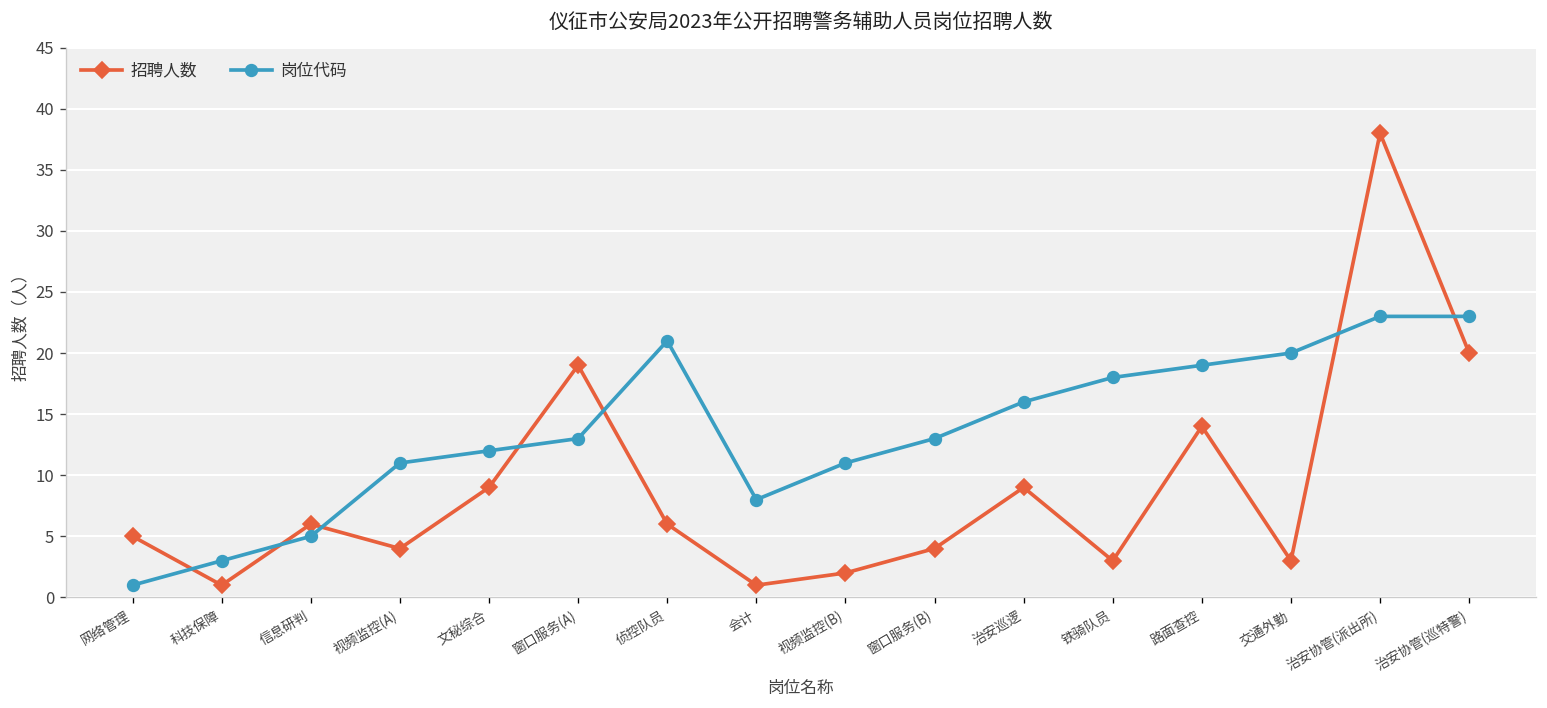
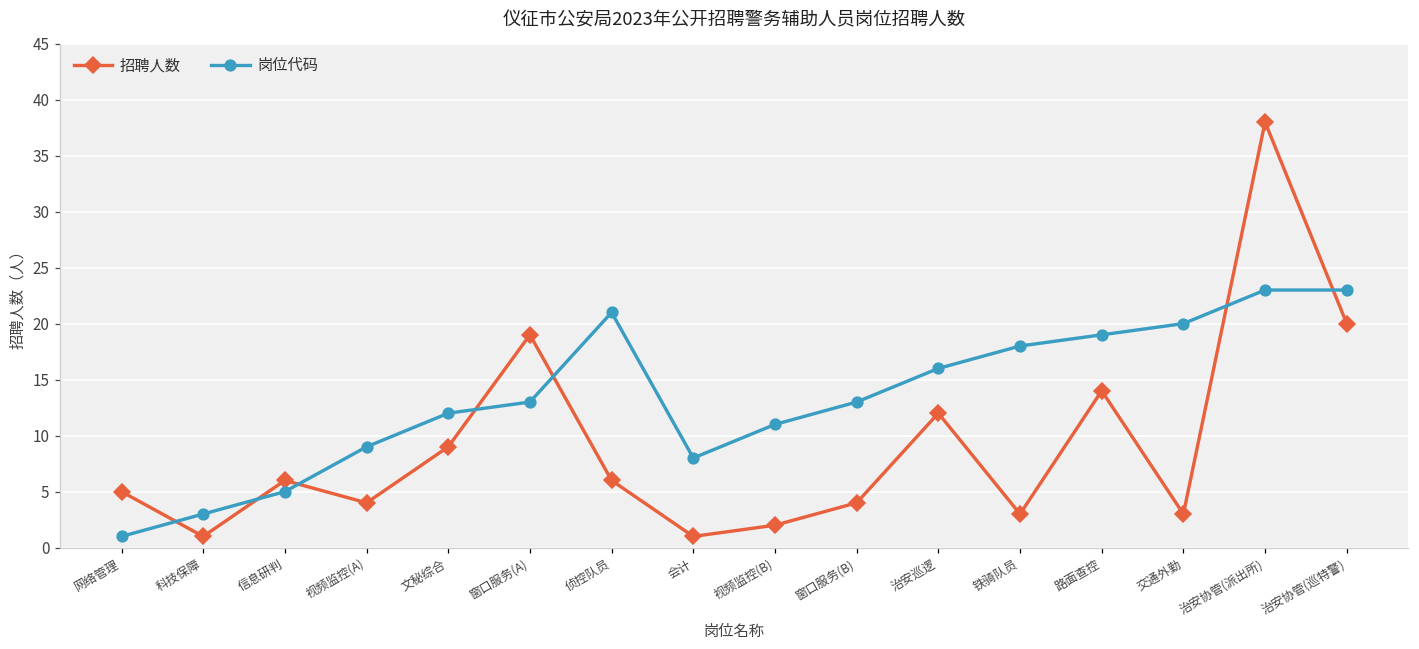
岗位代码, 视频监控(A): 11 -> 9
招聘人数, 治安巡逻: 9 -> 12
